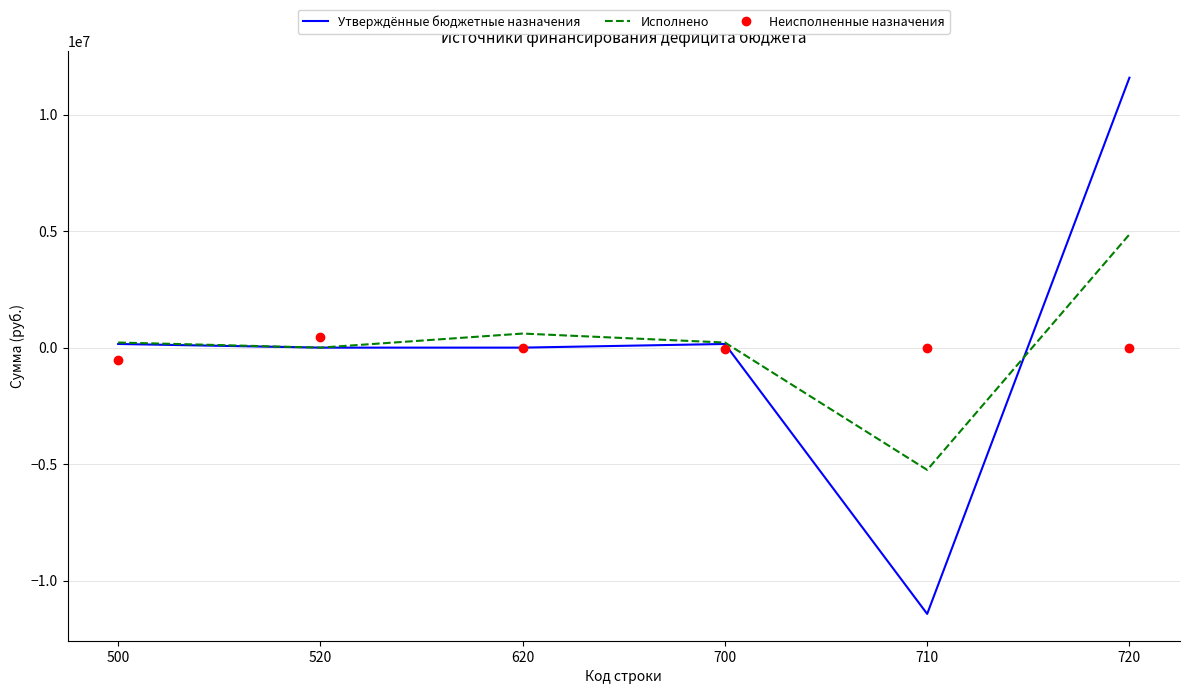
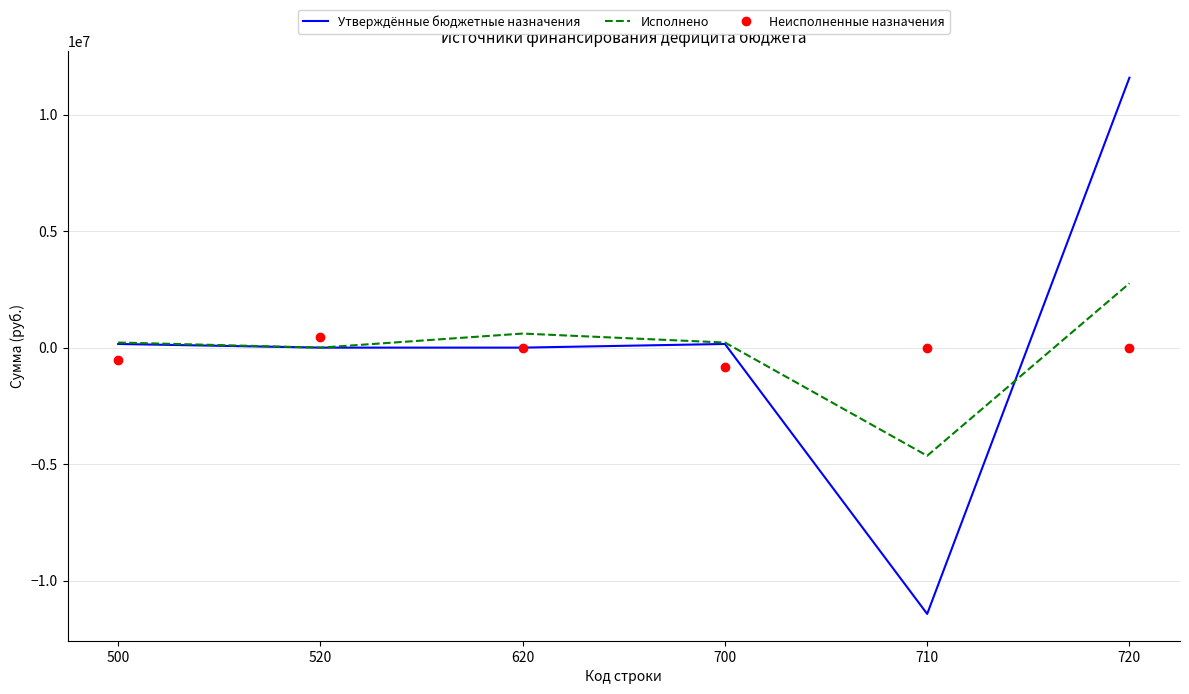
Неисполненные назначения, 700: -100000 -> -800000
Исполнено, 710: -5200000 -> -4600000
Исполнено, 720: 4900000 -> 2800000
